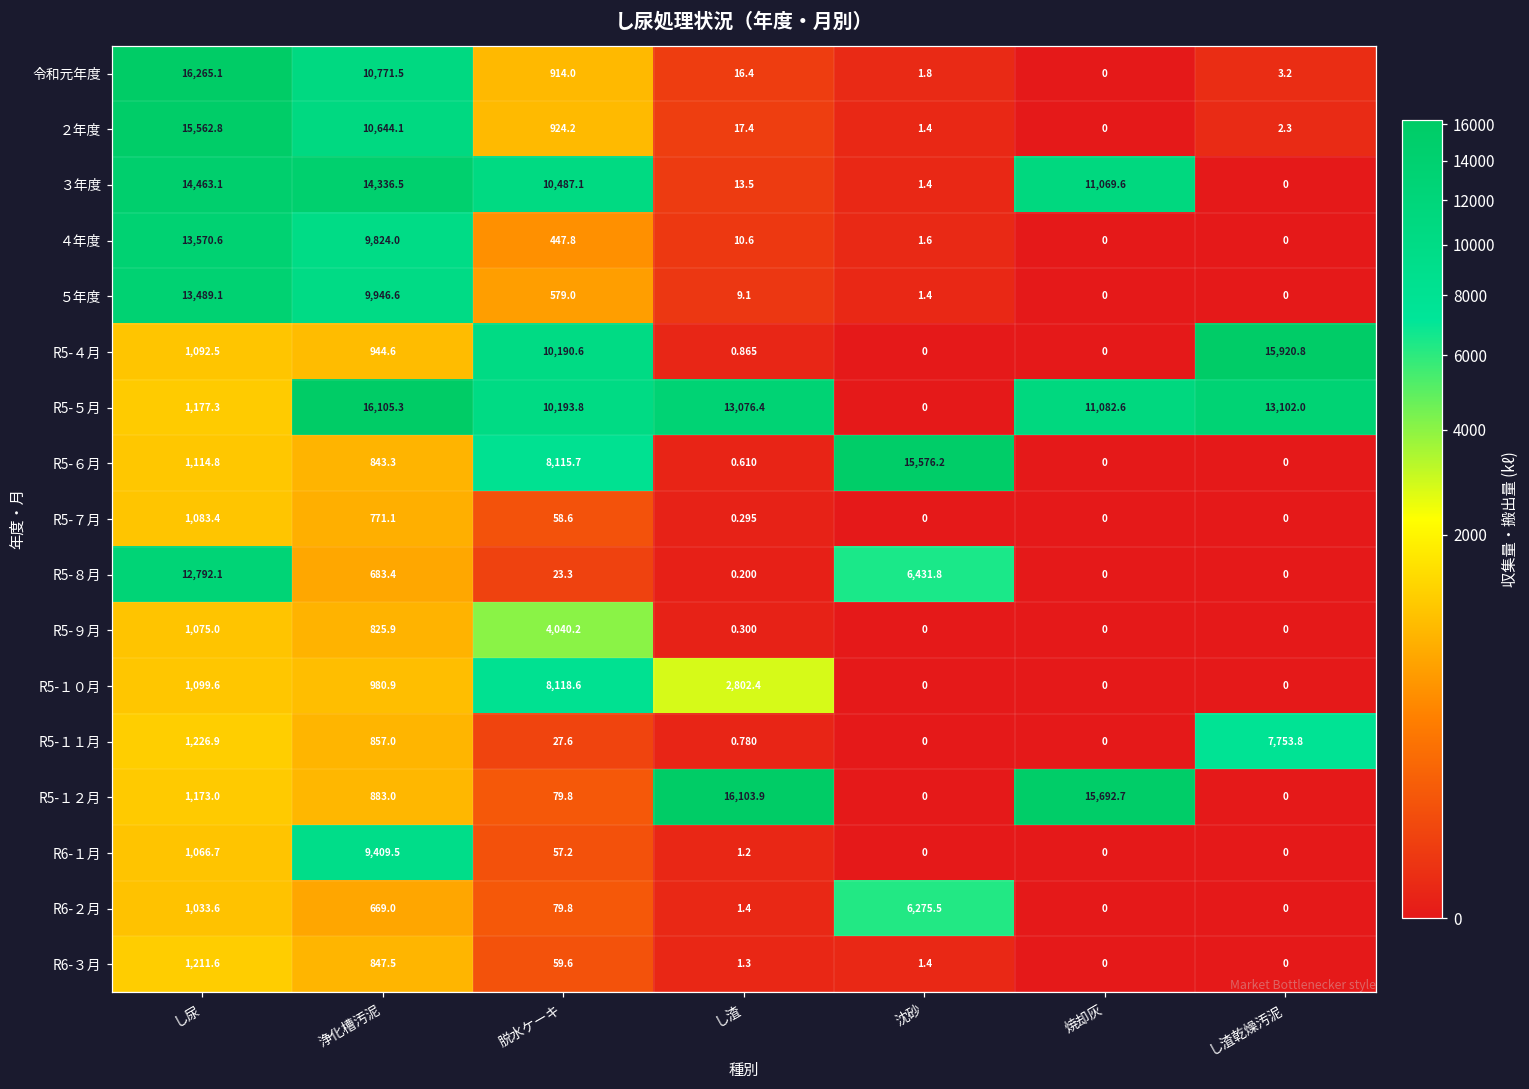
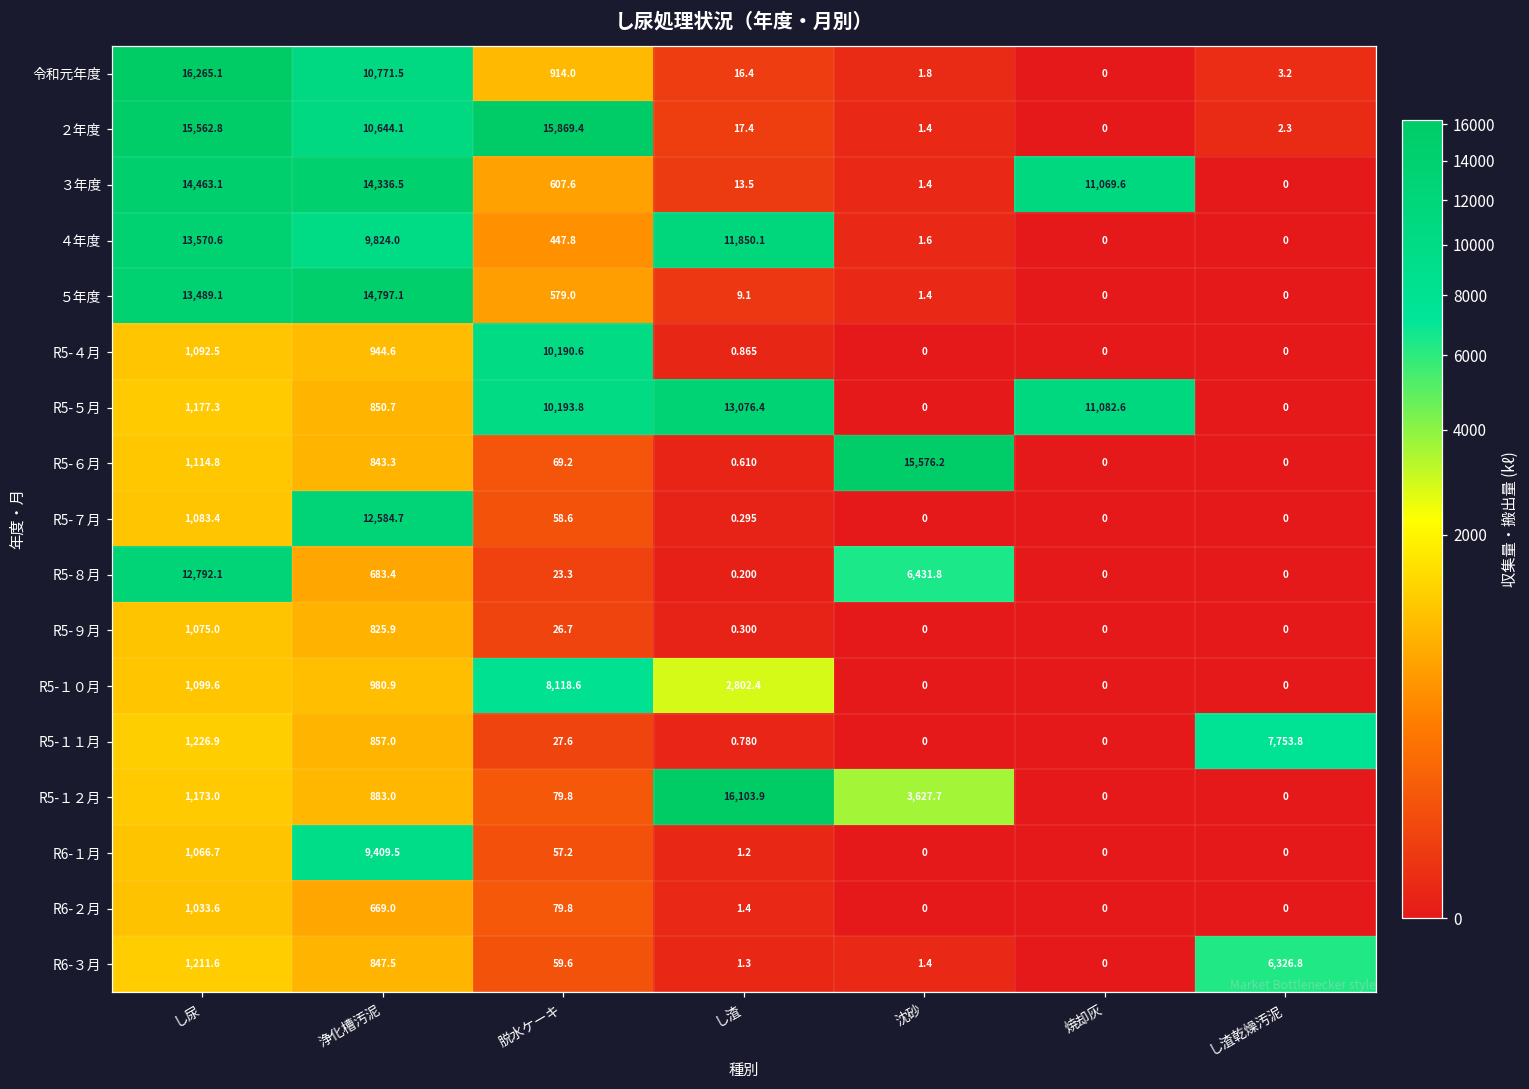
２年度, 脱水ケーキ: 924.2 -> 15,869.4
３年度, 脱水ケーキ: 10,487.1 -> 607.6
４年度, し渣: 10.6 -> 11,850.1
５年度, 浄化槽汚泥: 9,946.6 -> 14,797.1
R5-４月, し渣乾燥汚泥: 15,920.8 -> 0
R5-５月, 浄化槽汚泥: 16,105.3 -> 850.7
R5-５月, し渣乾燥汚泥: 13,102.0 -> 0
R5-６月, 脱水ケーキ: 8,115.7 -> 69.2
R5-７月, 浄化槽汚泥: 771.1 -> 12,584.7
R5-９月, 脱水ケーキ: 4,040.2 -> 26.7
R5-１２月, 沈砂: 0 -> 3,627.7
R5-１２月, 焼却灰: 15,692.7 -> 0
R6-２月, 沈砂: 6,275.5 -> 0
R6-３月, し渣乾燥汚泥: 0 -> 6,326.8
